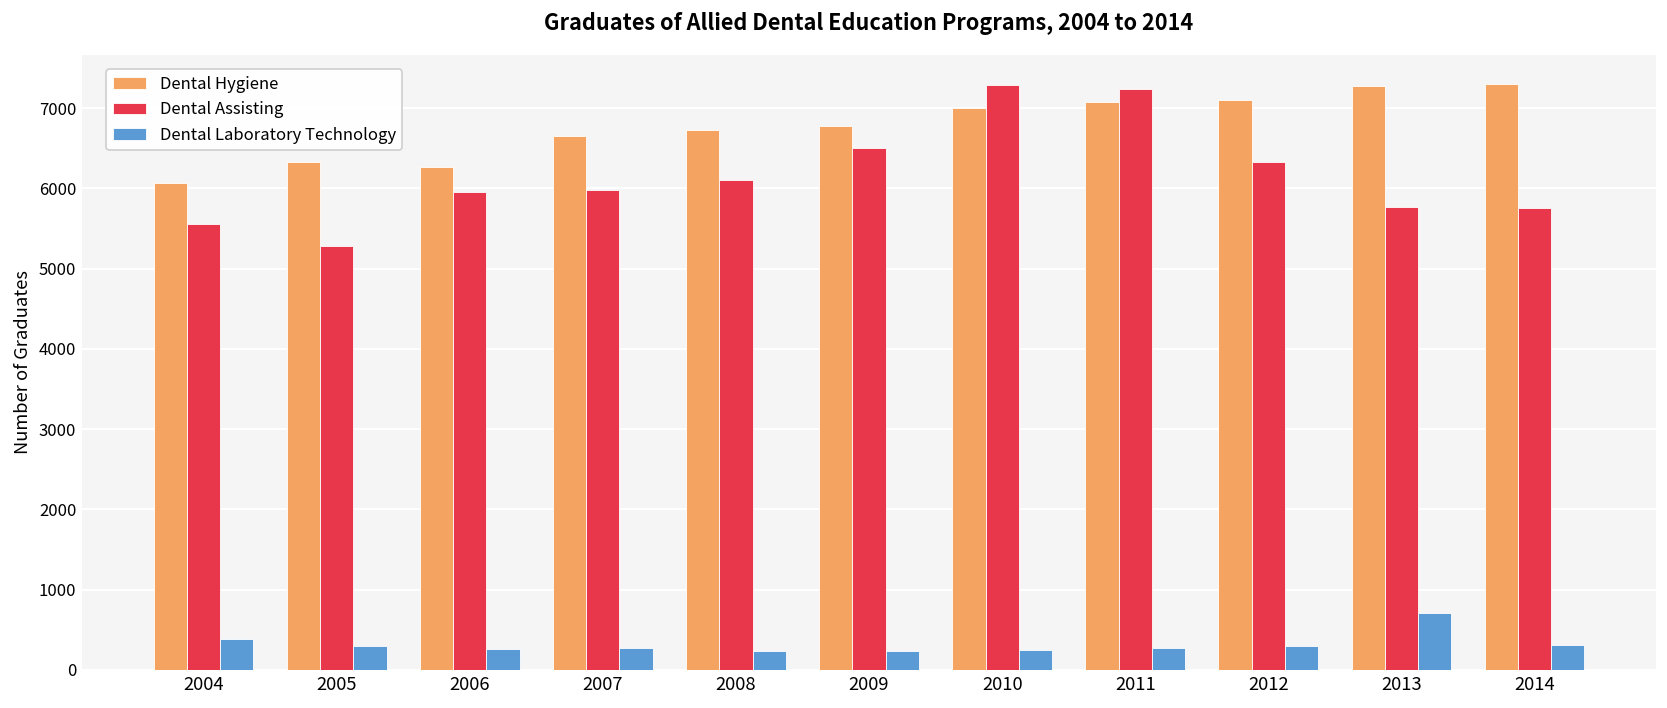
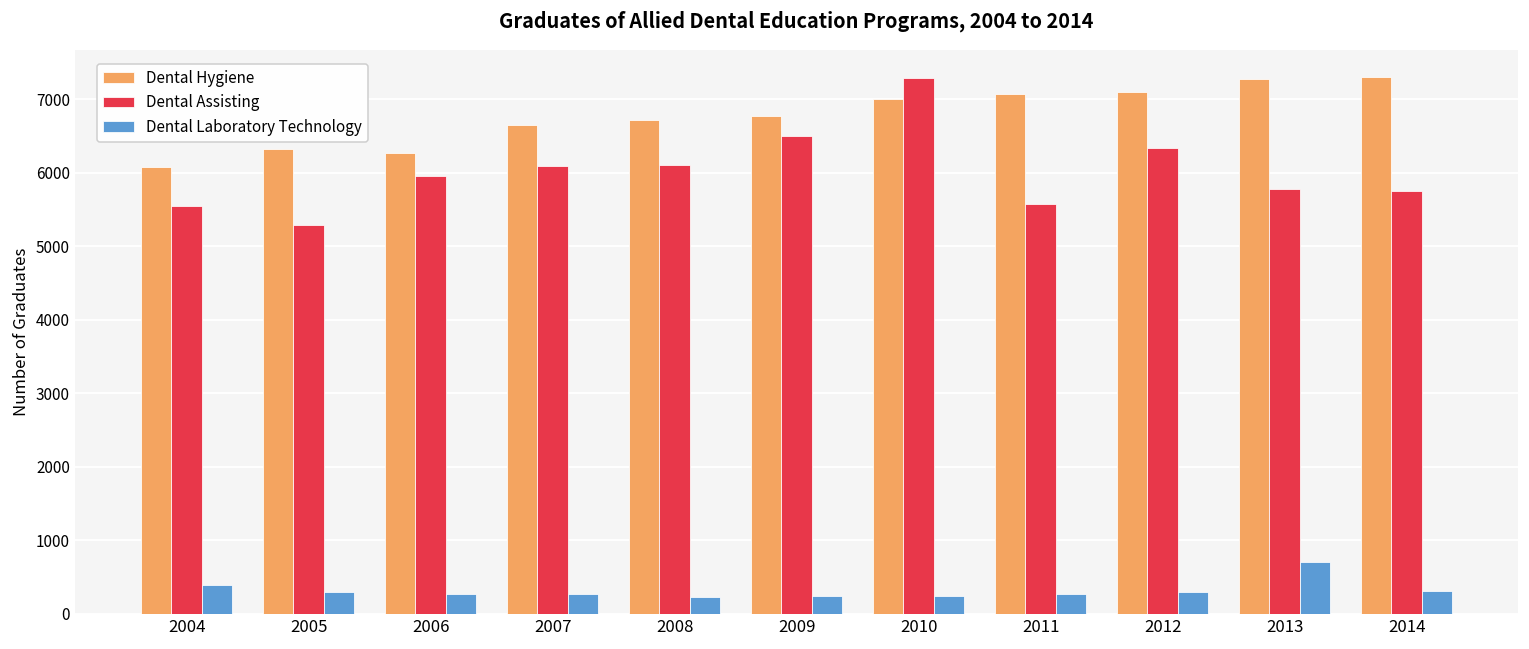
Dental Assisting, 2007: 6000 -> 6100
Dental Assisting, 2011: 7200 -> 5600
